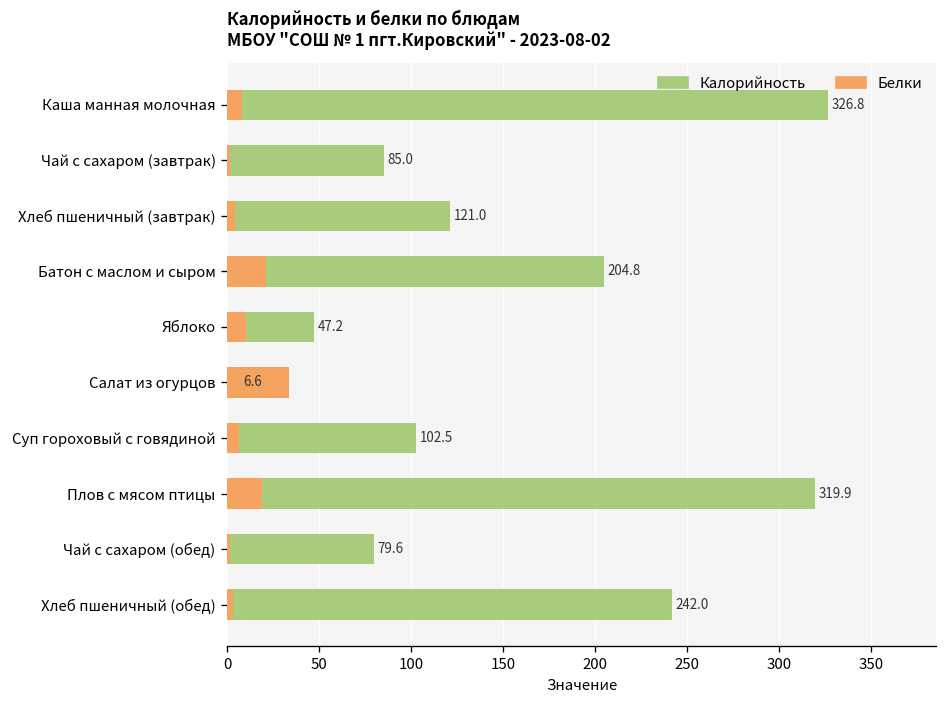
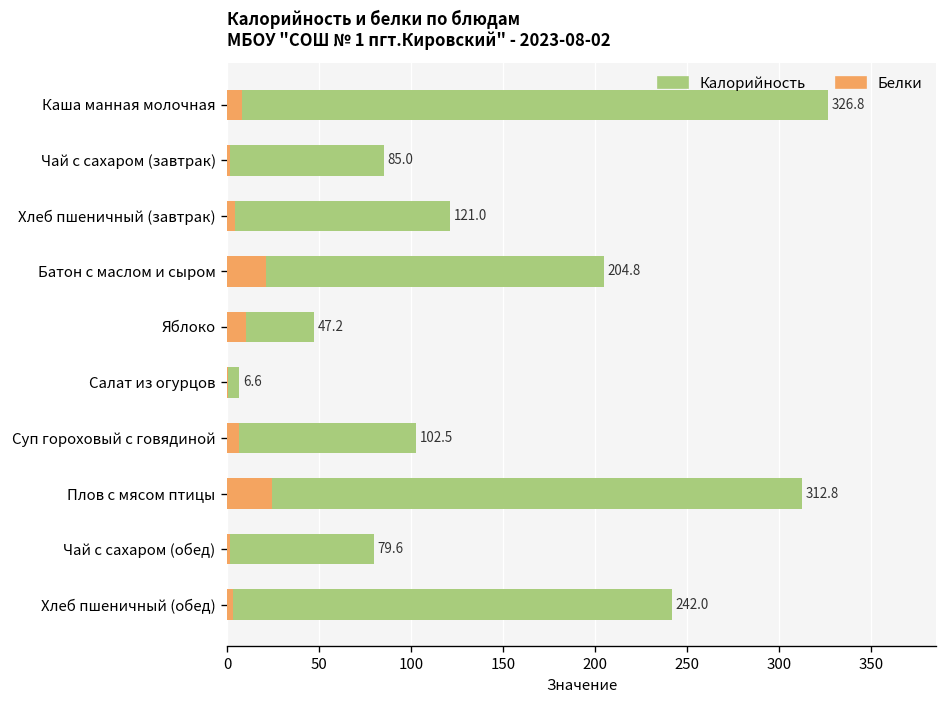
Белки, Салат из огурцов: 33 -> 0
Калорийность, Плов с мясом птицы: 319.9 -> 312.8
Белки, Плов с мясом птицы: 19 -> 24
